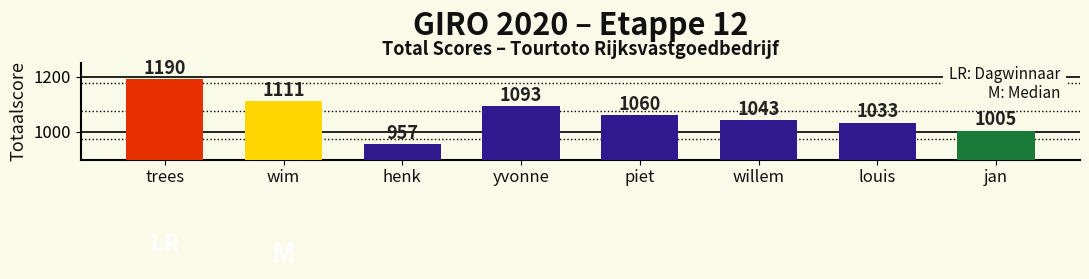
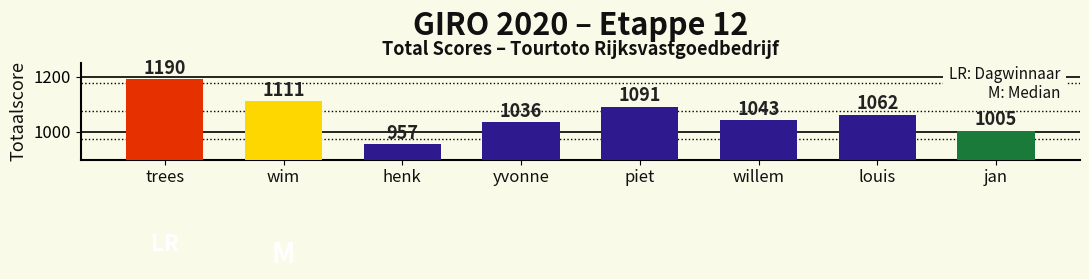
yvonne: 1093 -> 1036
piet: 1060 -> 1091
louis: 1033 -> 1062
